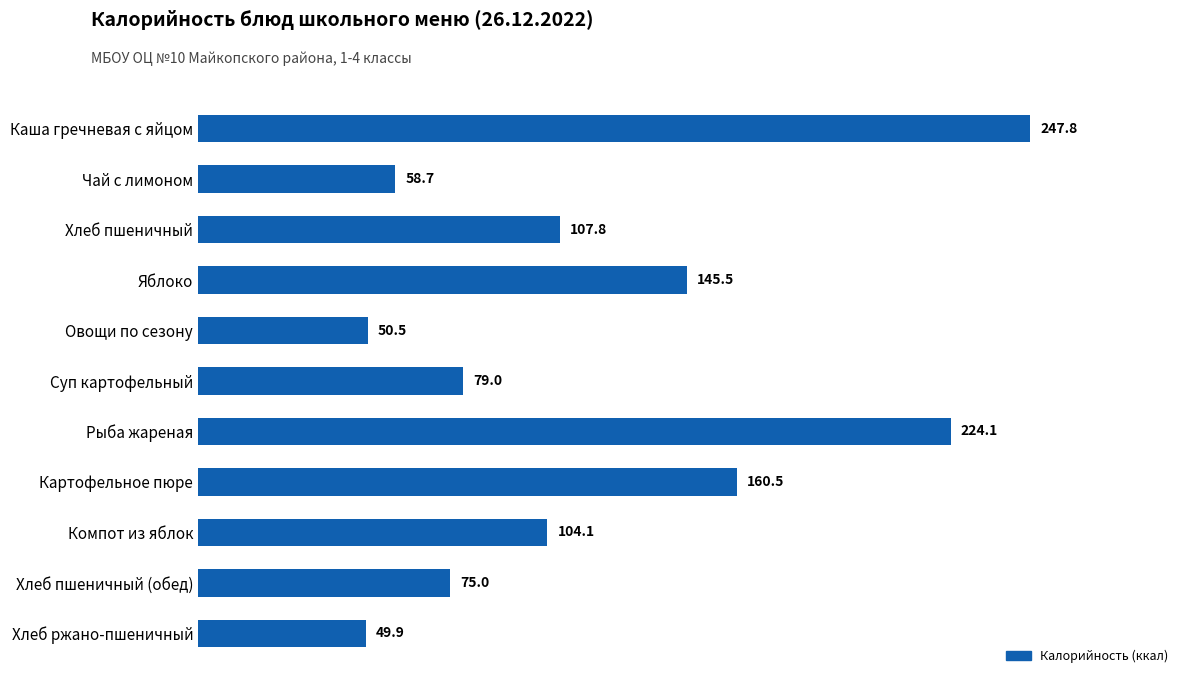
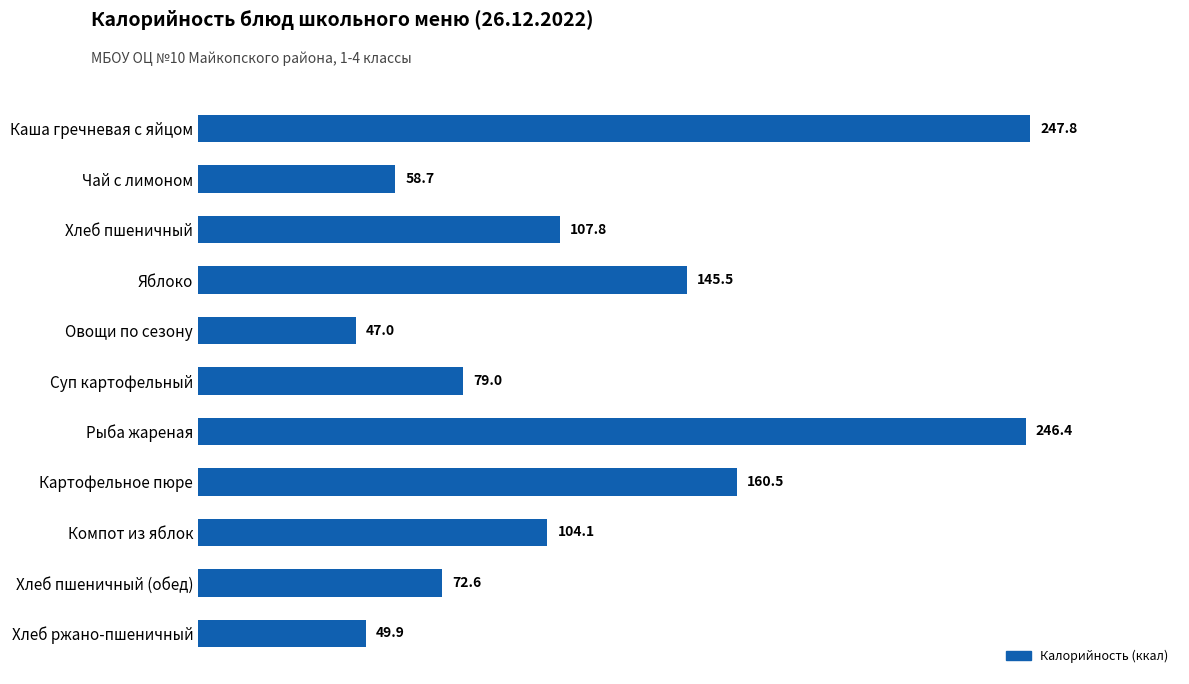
Овощи по сезону: 50.5 -> 47.0
Рыба жареная: 224.1 -> 246.4
Хлеб пшеничный (обед): 75.0 -> 72.6
